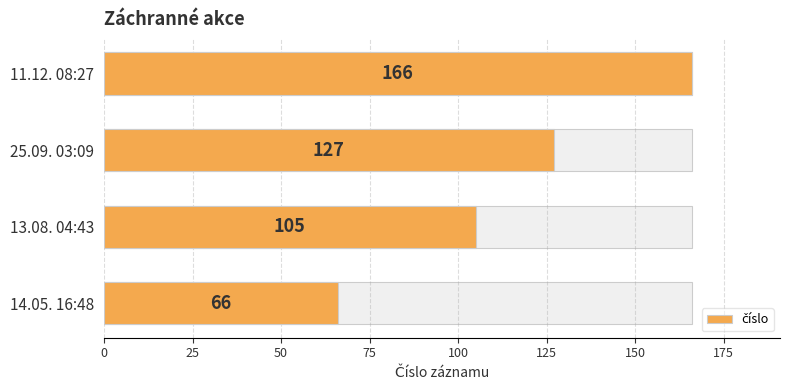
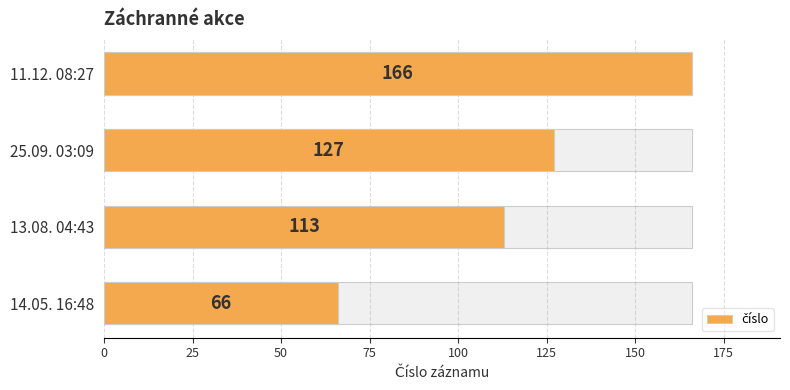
číslo, 13.08. 04:43: 105 -> 113
